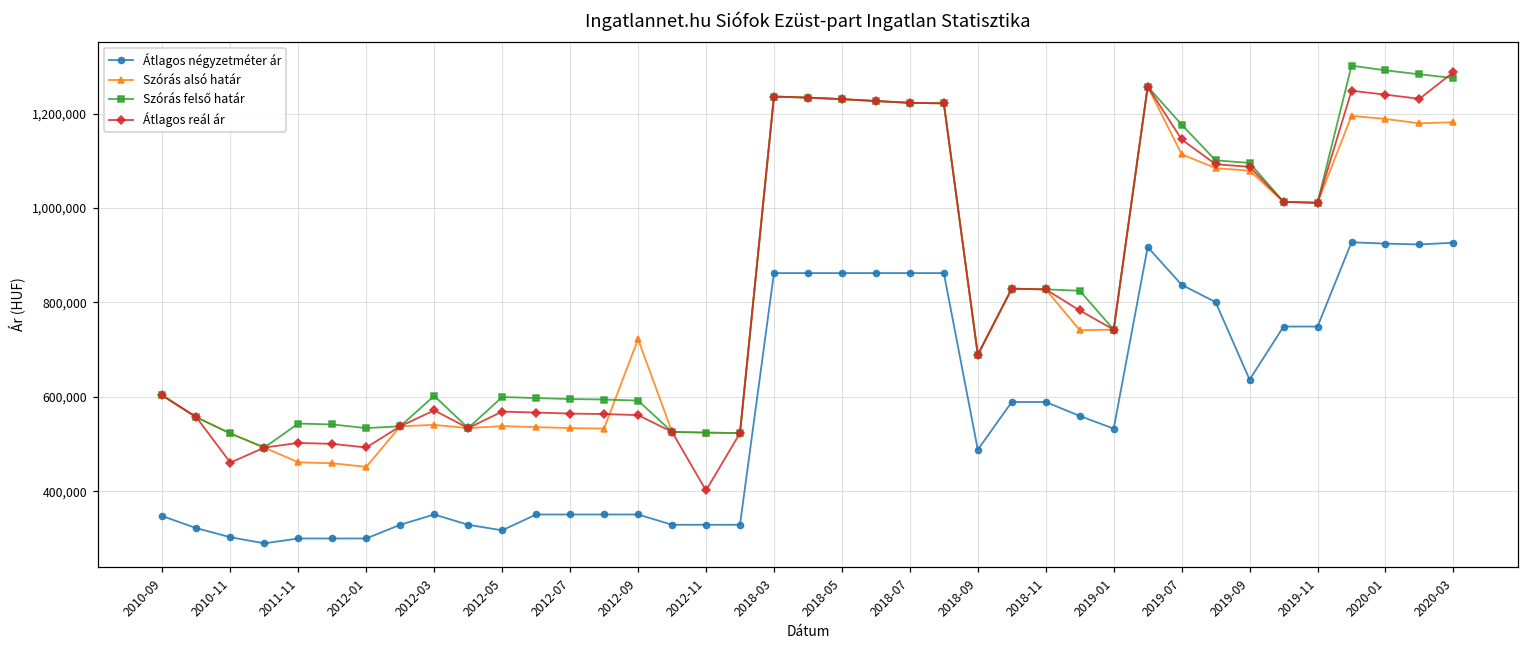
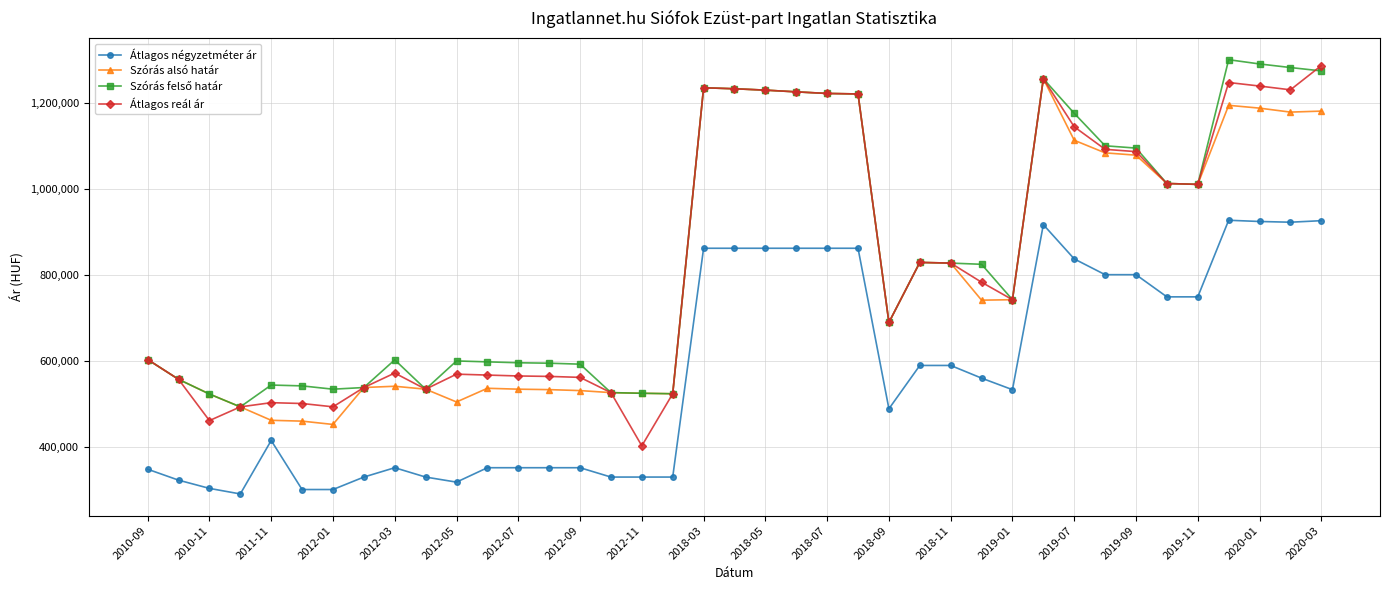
Átlagos négyzetméter ár, 2011-11: 300,000 -> 410,000
Szórás alsó határ, 2012-05: 540,000 -> 500,000
Szórás alsó határ, 2012-09: 720,000 -> 530,000
Átlagos négyzetméter ár, 2019-09: 640,000 -> 800,000
